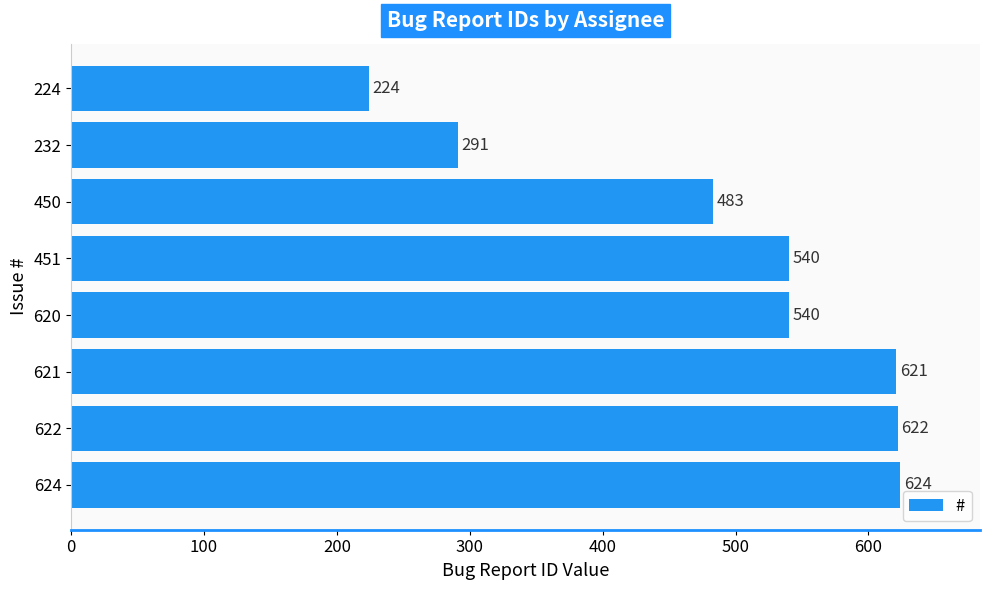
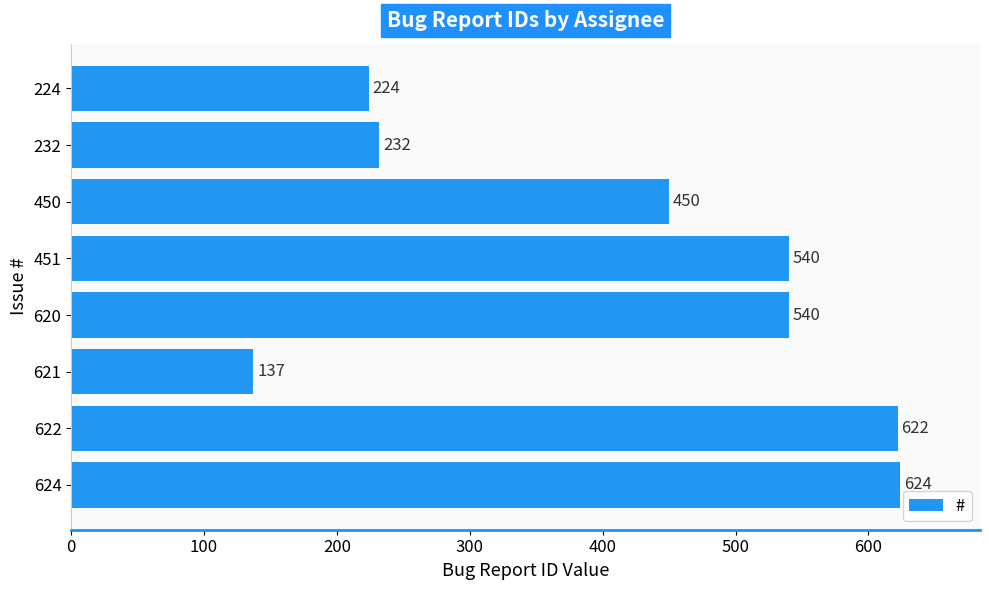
232: 291 -> 232
450: 483 -> 450
621: 621 -> 137
